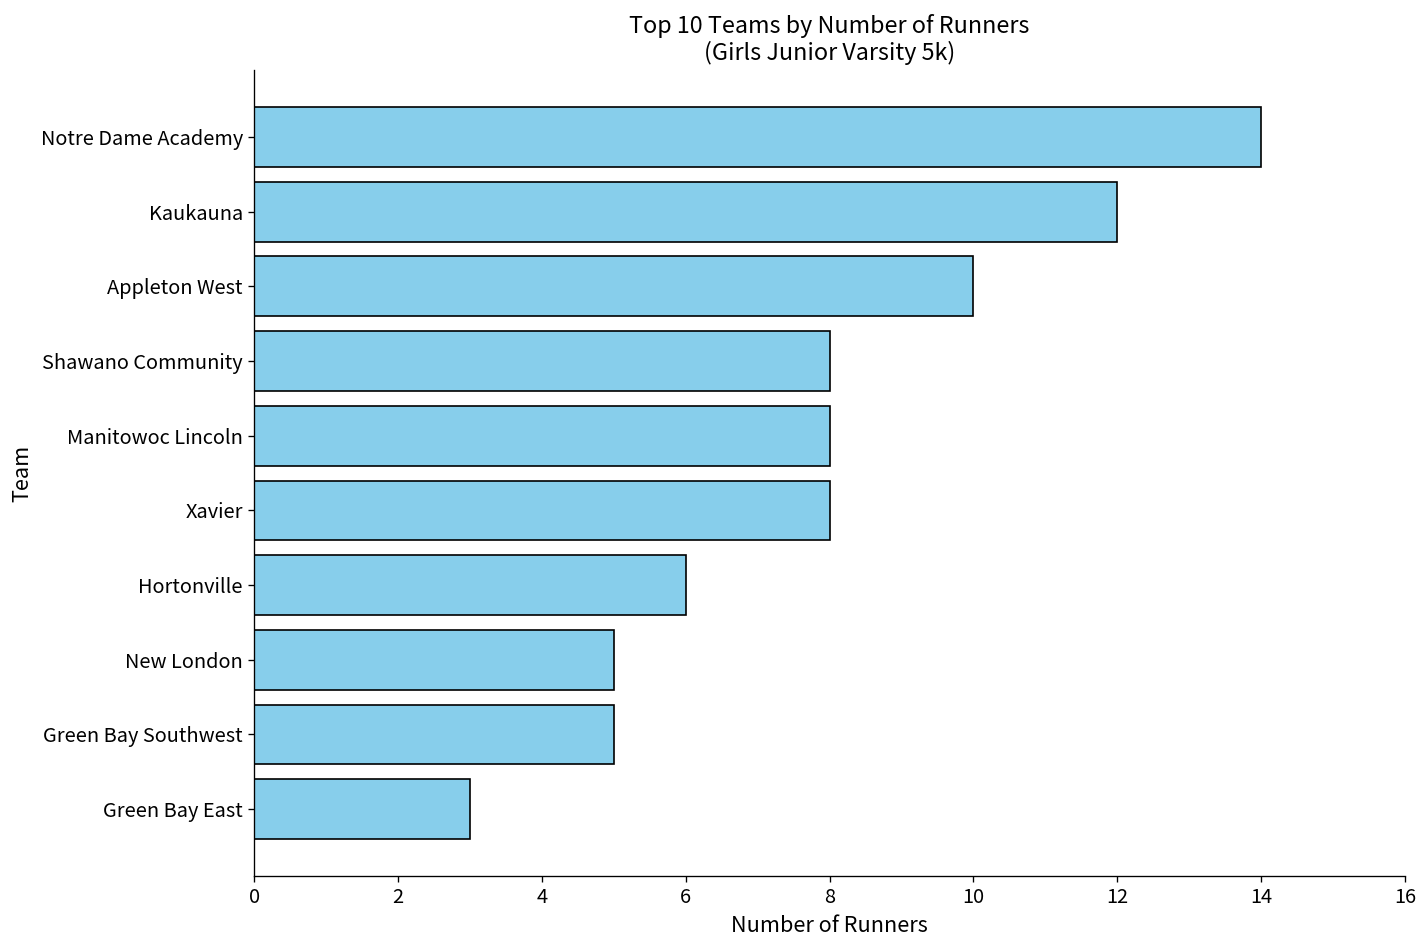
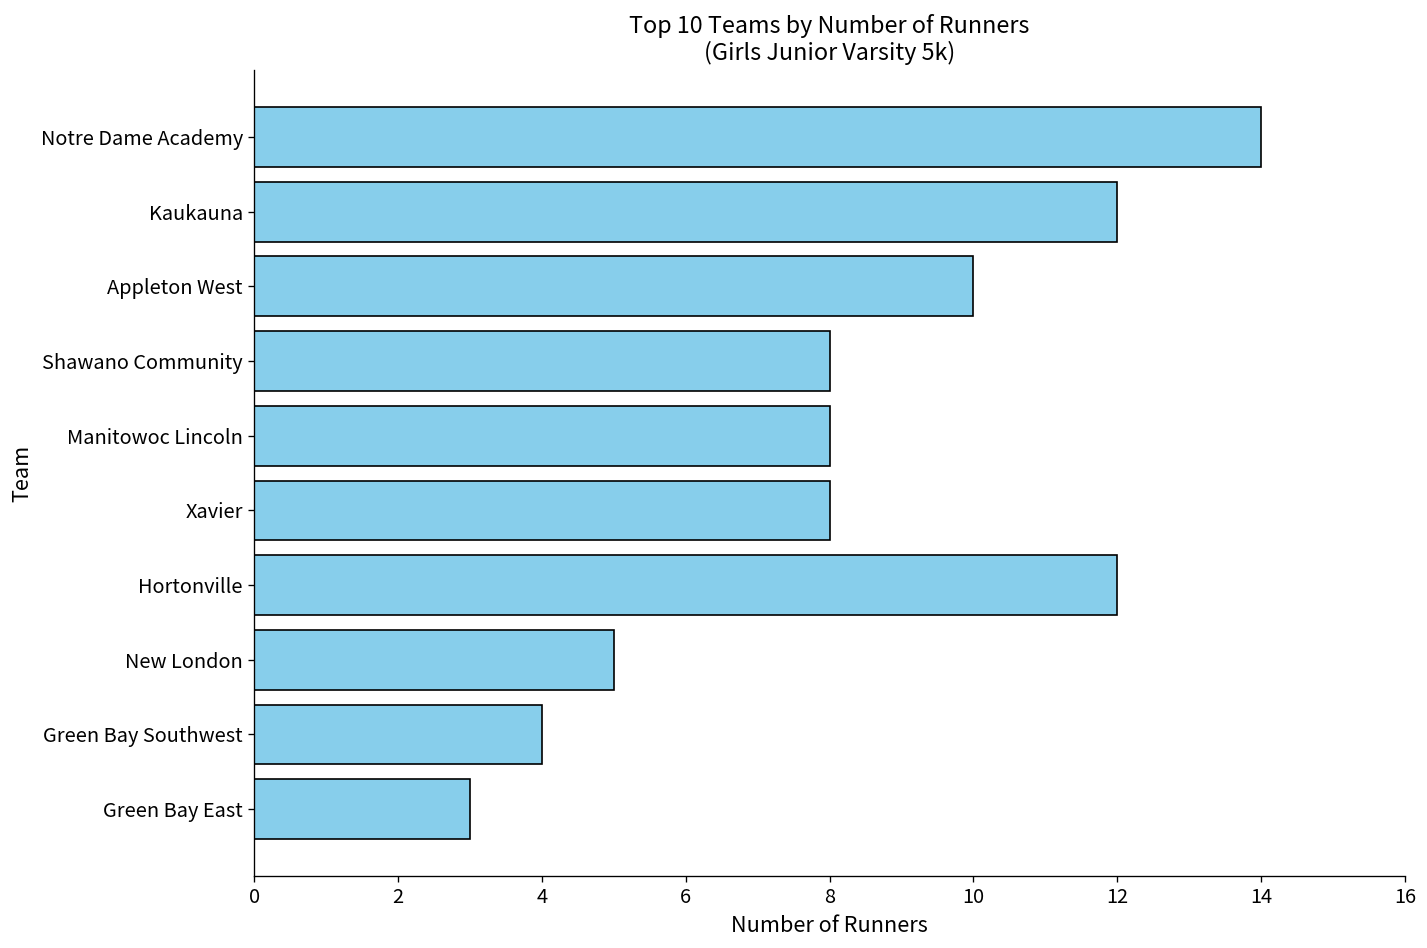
Hortonville: 6 -> 12
Green Bay Southwest: 5 -> 4
